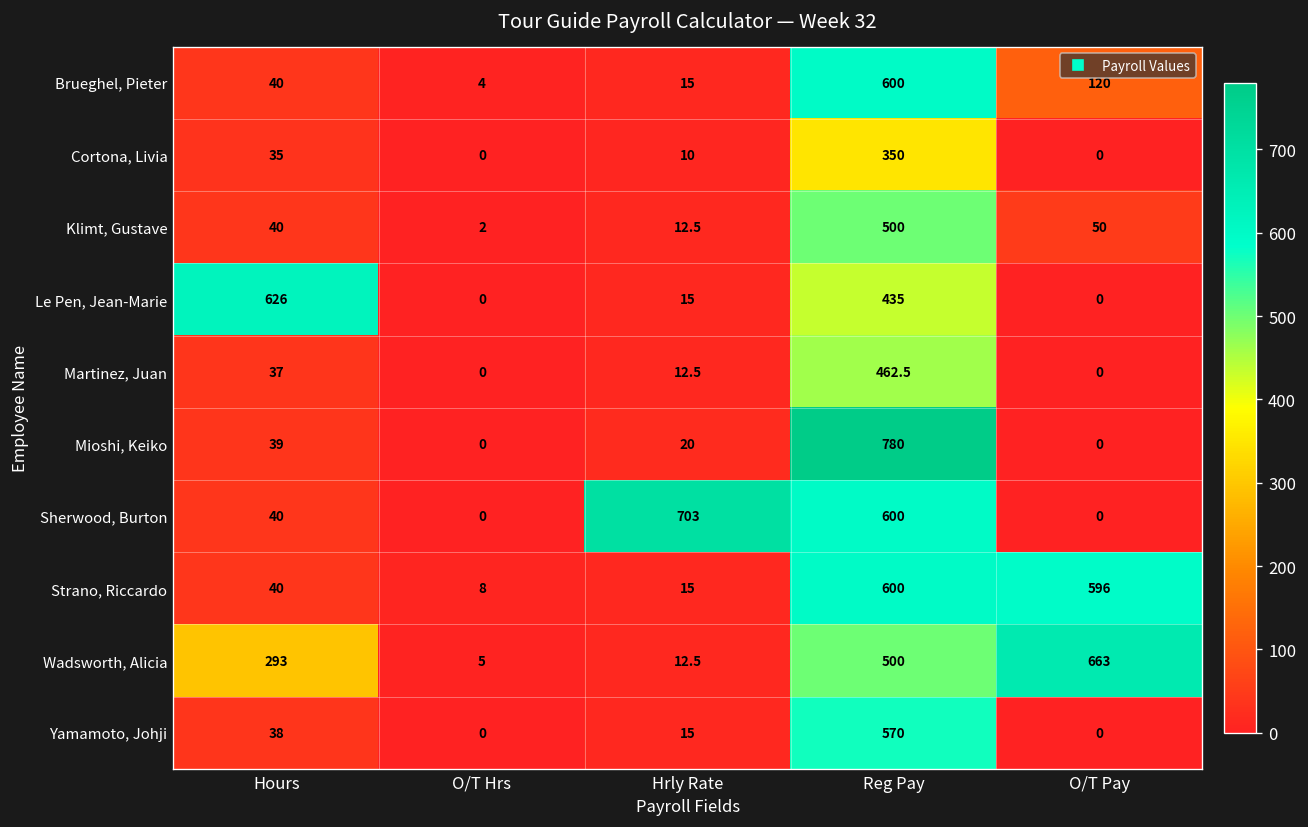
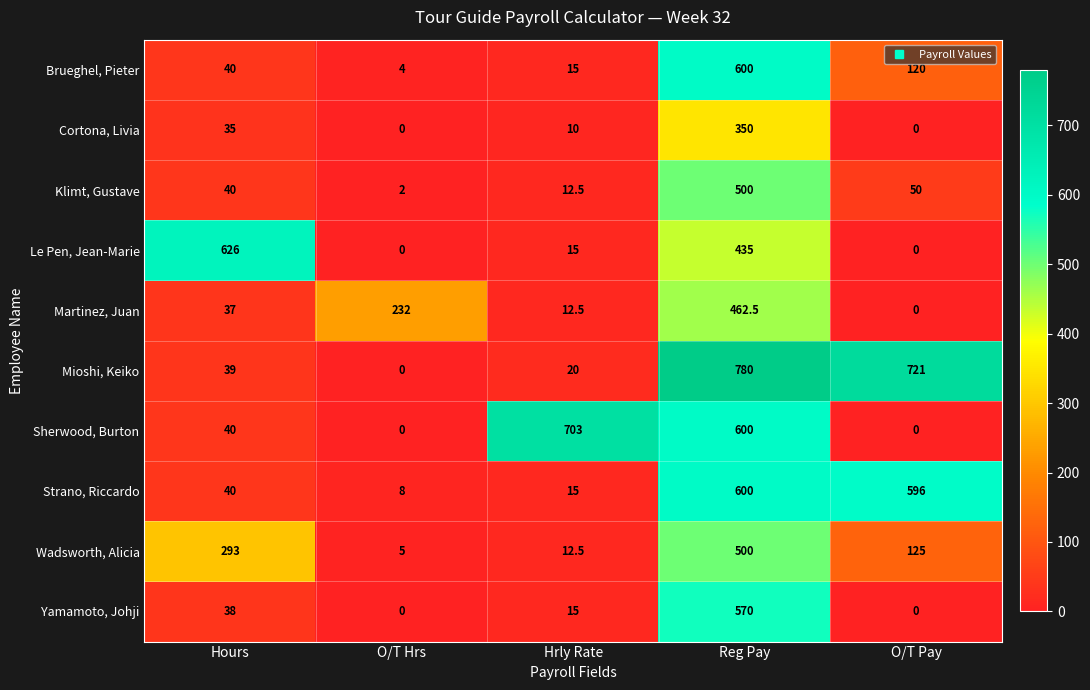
Martinez, Juan, O/T Hrs: 0 -> 232
Mioshi, Keiko, O/T Pay: 0 -> 721
Wadsworth, Alicia, O/T Pay: 663 -> 125
